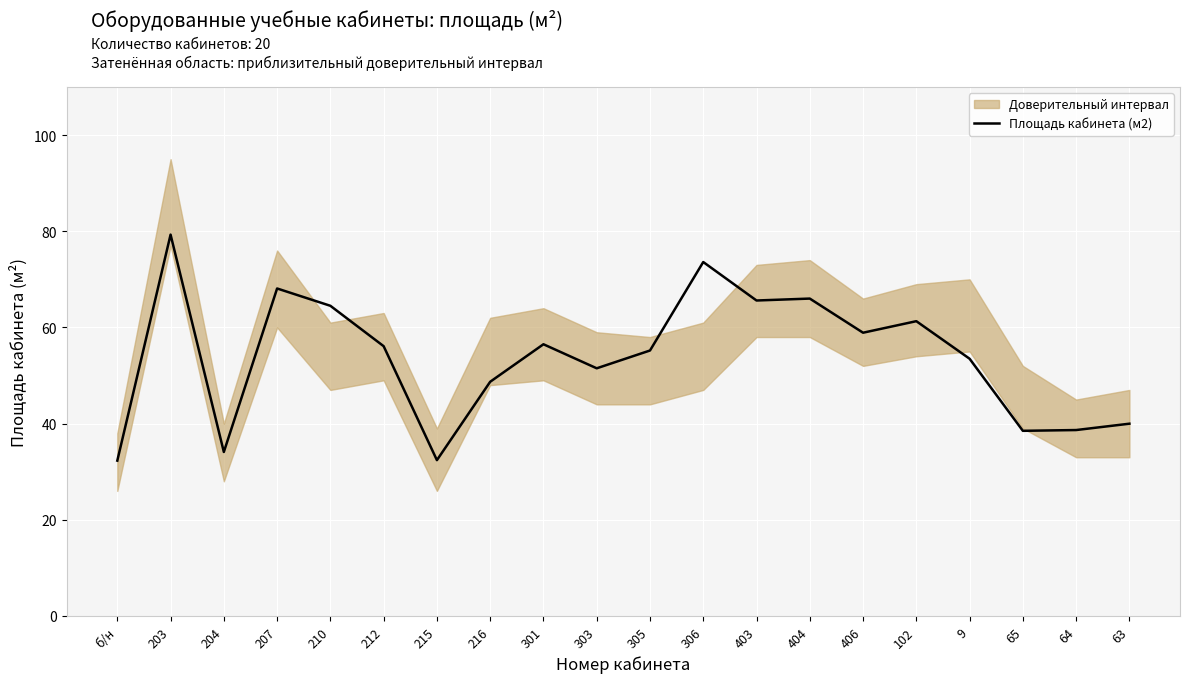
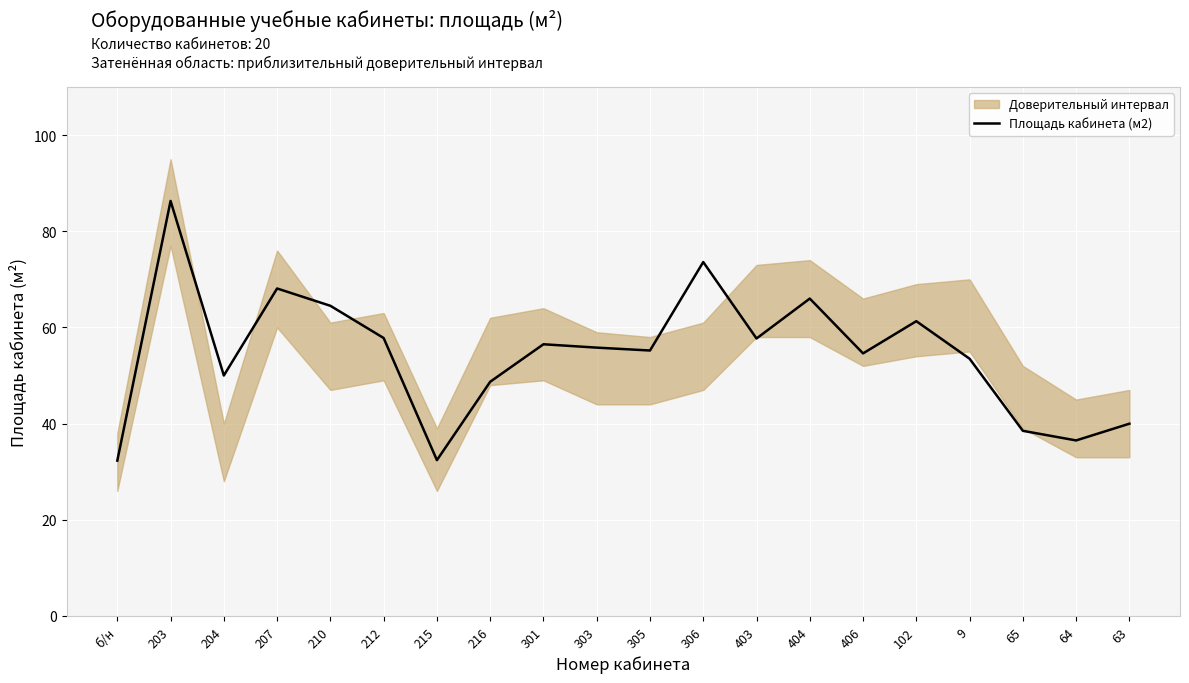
Площадь кабинета (м2), 203: 79 -> 86
Площадь кабинета (м2), 204: 34 -> 50
Площадь кабинета (м2), 212: 56 -> 58
Площадь кабинета (м2), 303: 52 -> 56
Площадь кабинета (м2), 403: 66 -> 58
Площадь кабинета (м2), 406: 59 -> 55
Площадь кабинета (м2), 64: 39 -> 37
